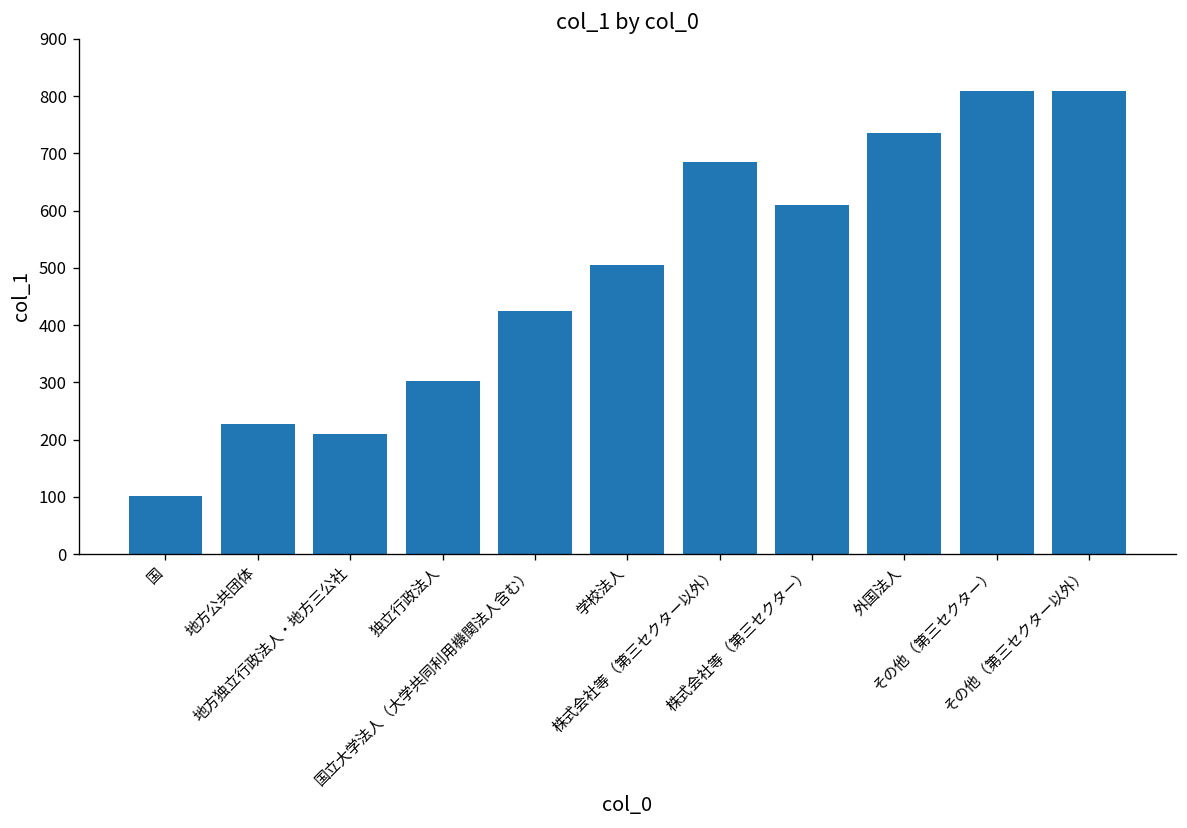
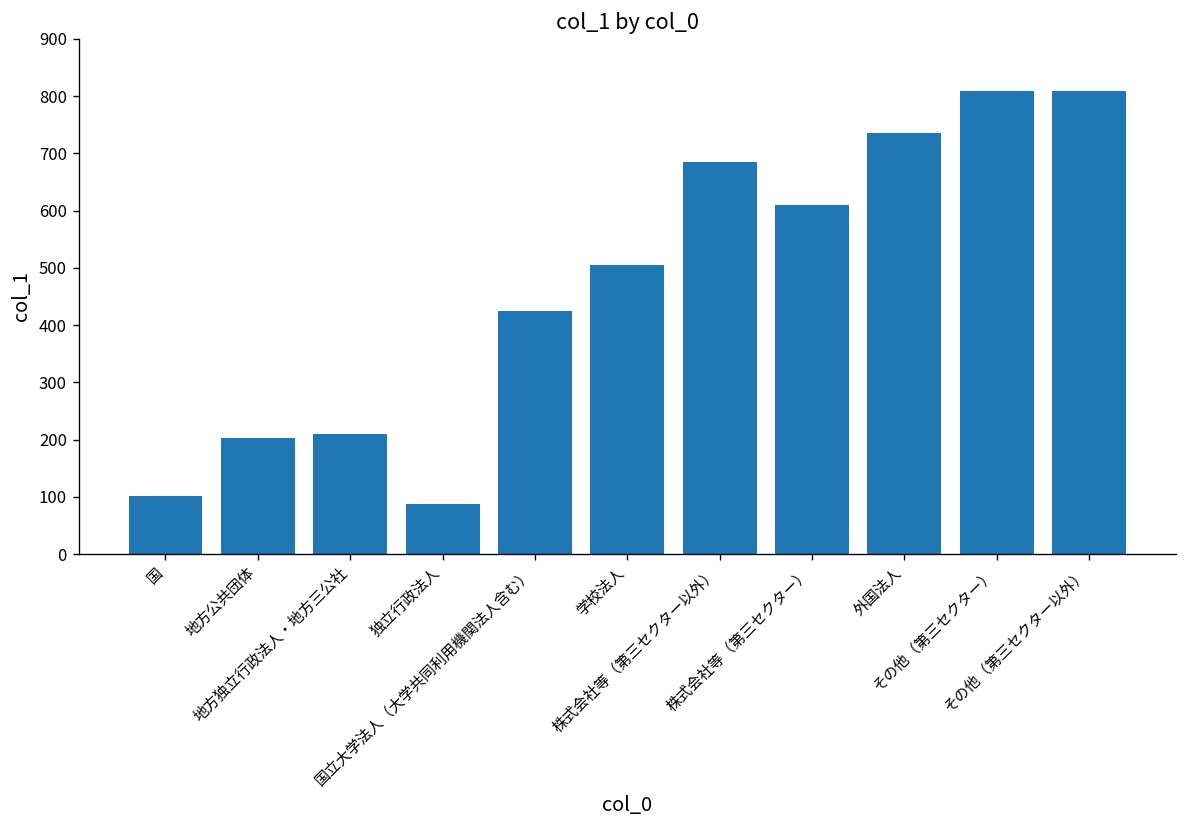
地方公共団体: 230 -> 200
独立行政法人: 300 -> 90
